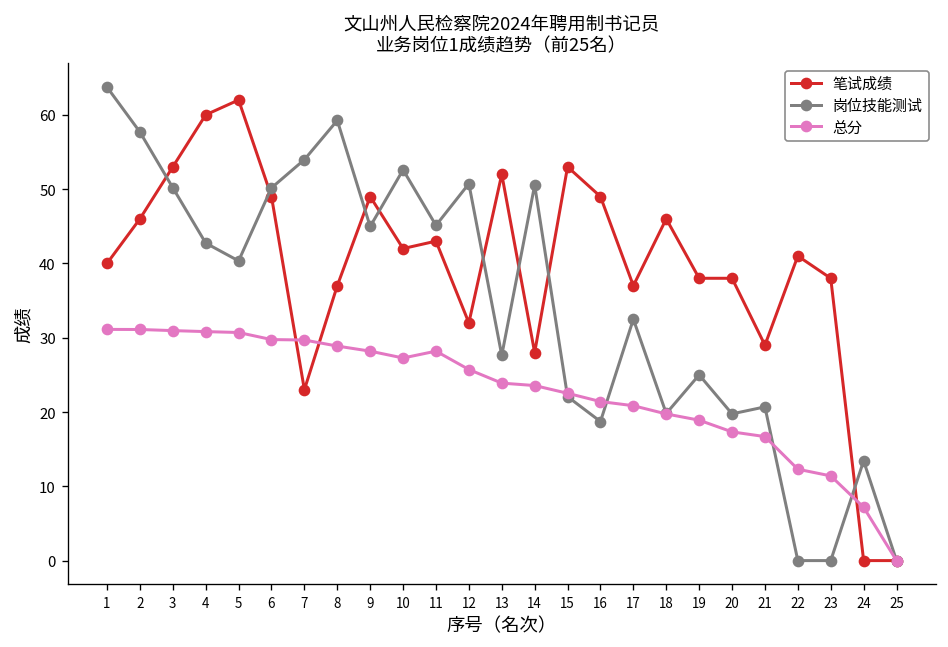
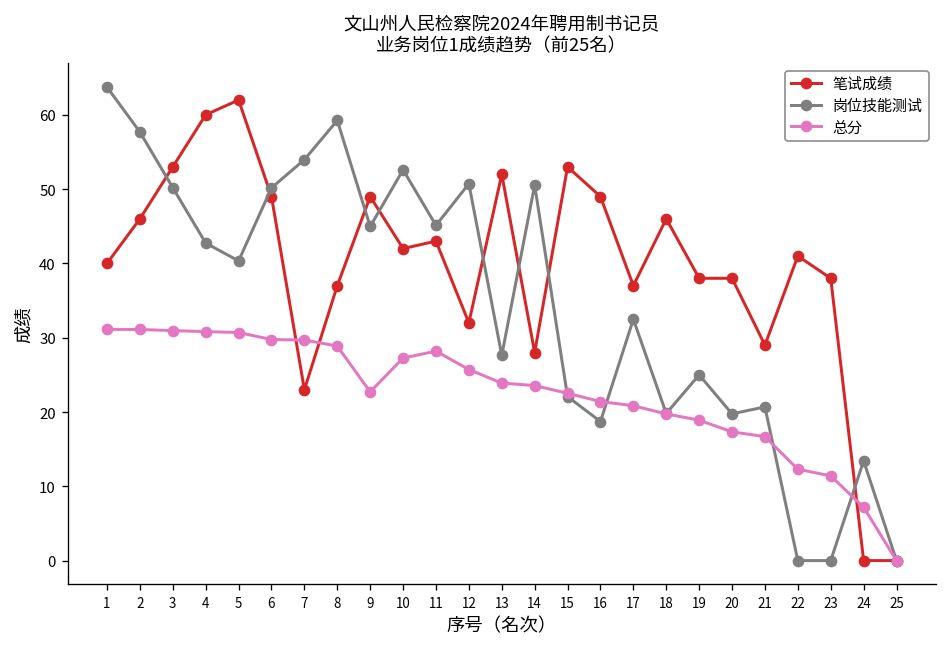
总分, 9: 28 -> 23
